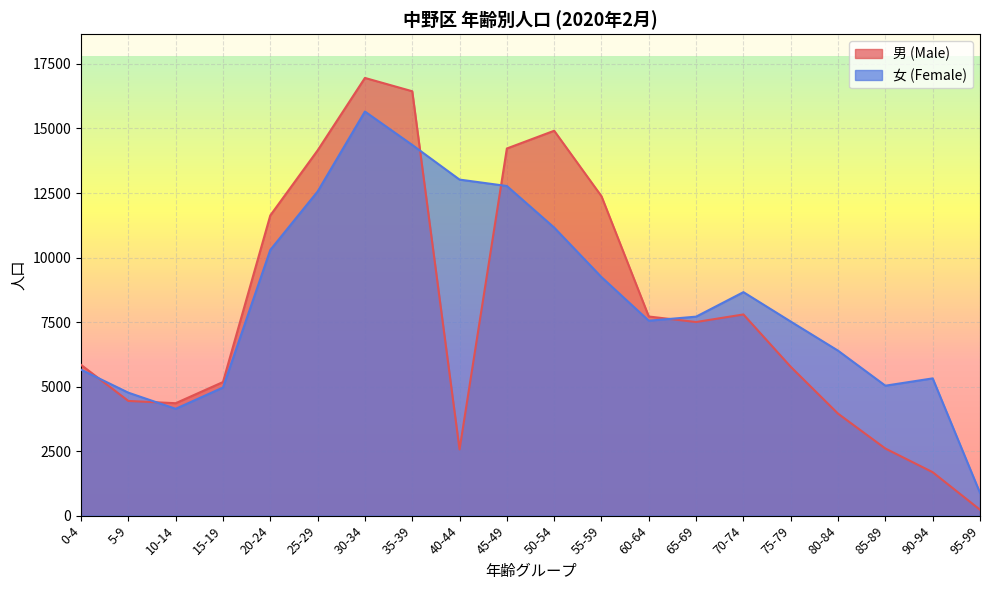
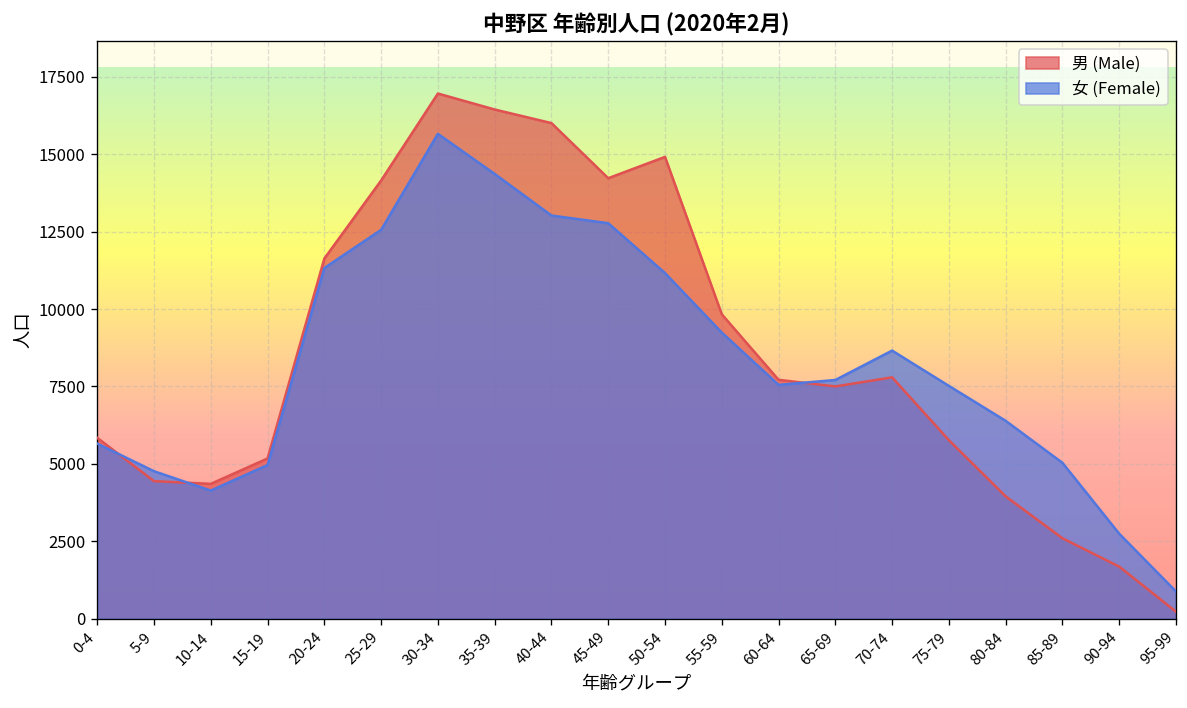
女 (Female), 20-24: 10300 -> 11300
男 (Male), 40-44: 2600 -> 16000
男 (Male), 55-59: 12400 -> 9800
女 (Female), 90-94: 5300 -> 2700
